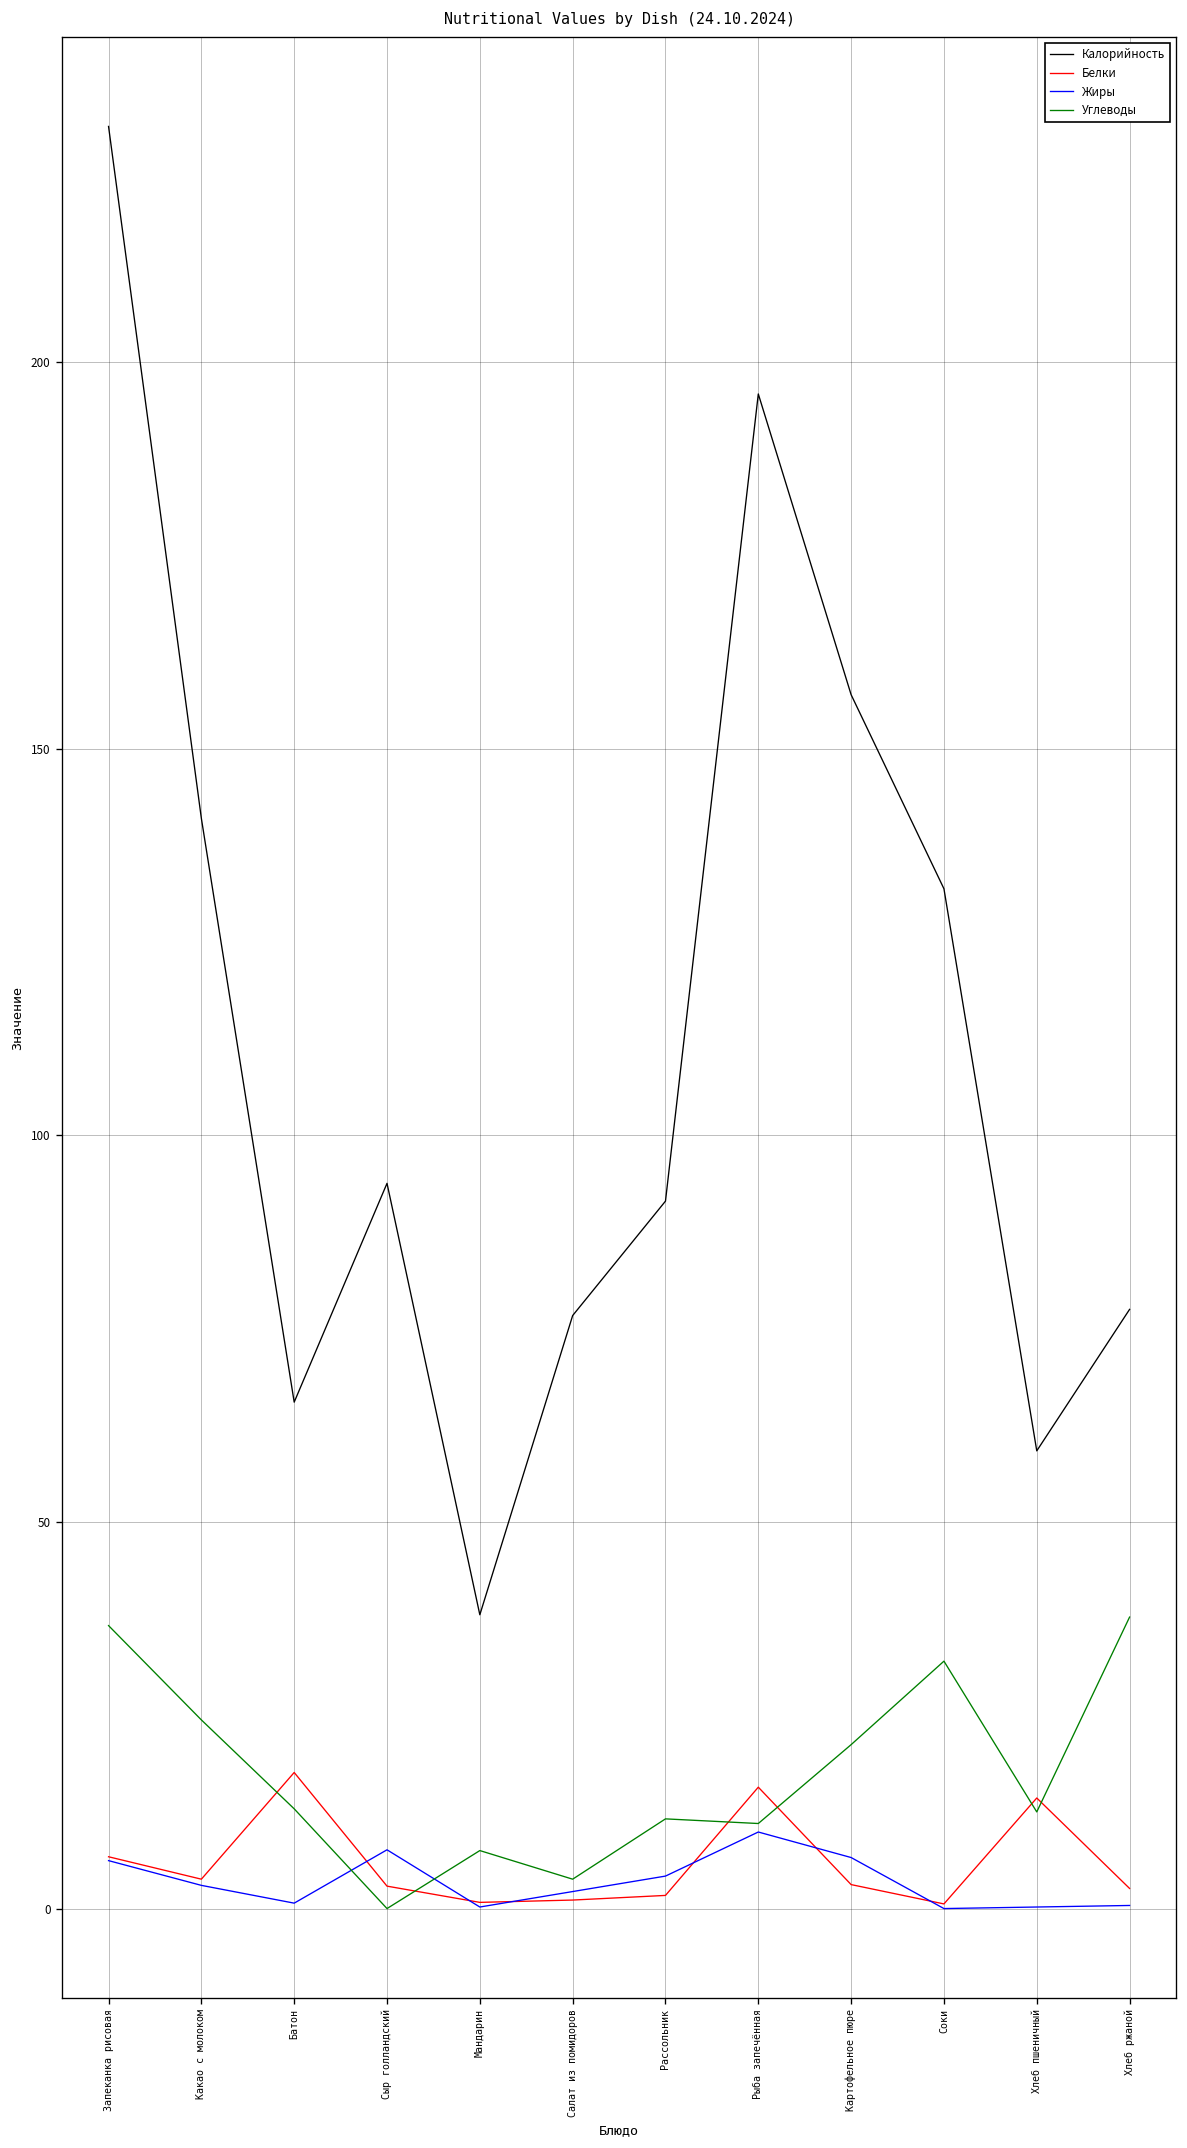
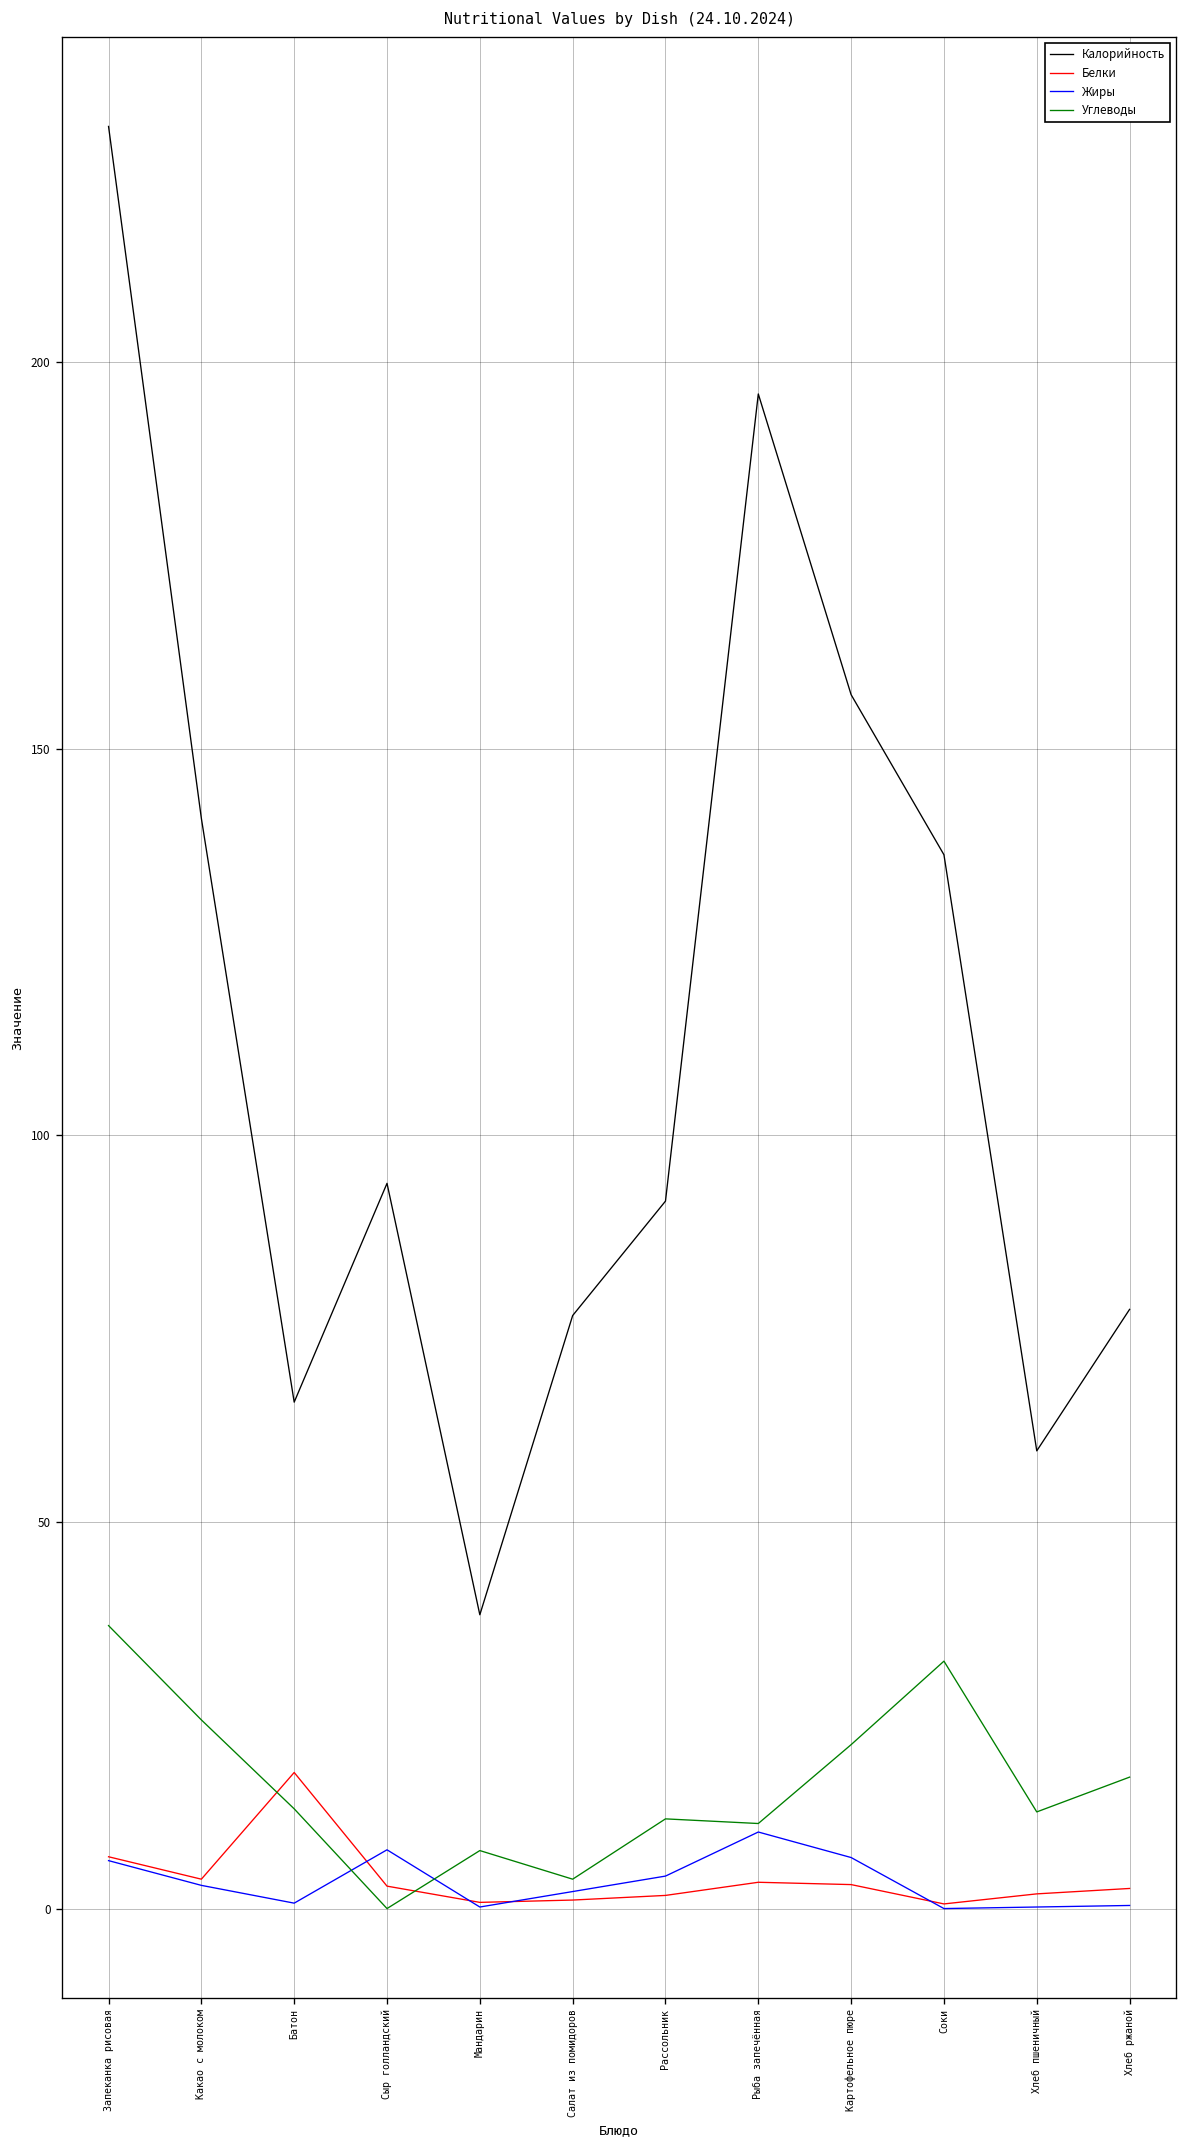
Белки, Рыба запечённая: 16 -> 3
Калорийность, Соки: 132 -> 136
Белки, Хлеб пшеничный: 14 -> 2
Углеводы, Хлеб ржаной: 38 -> 17
